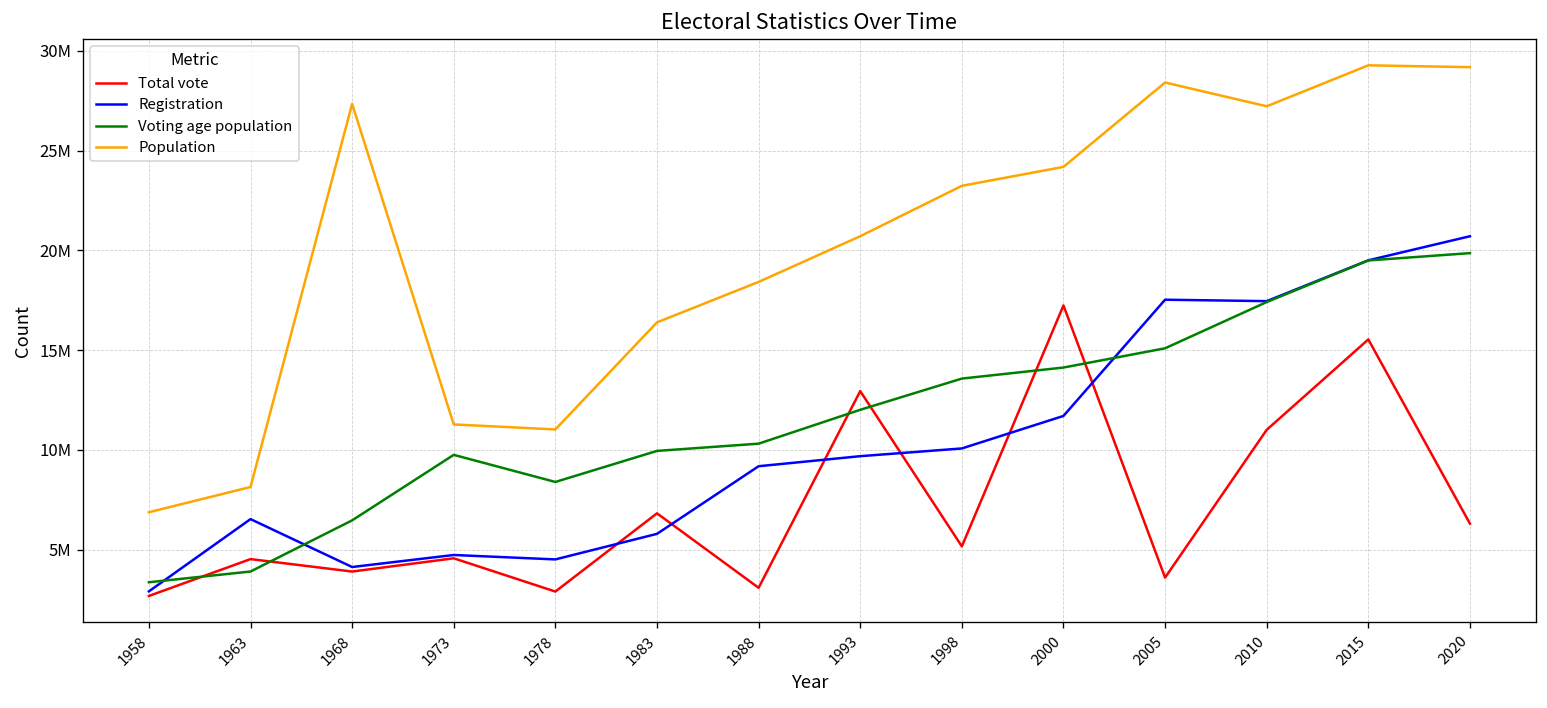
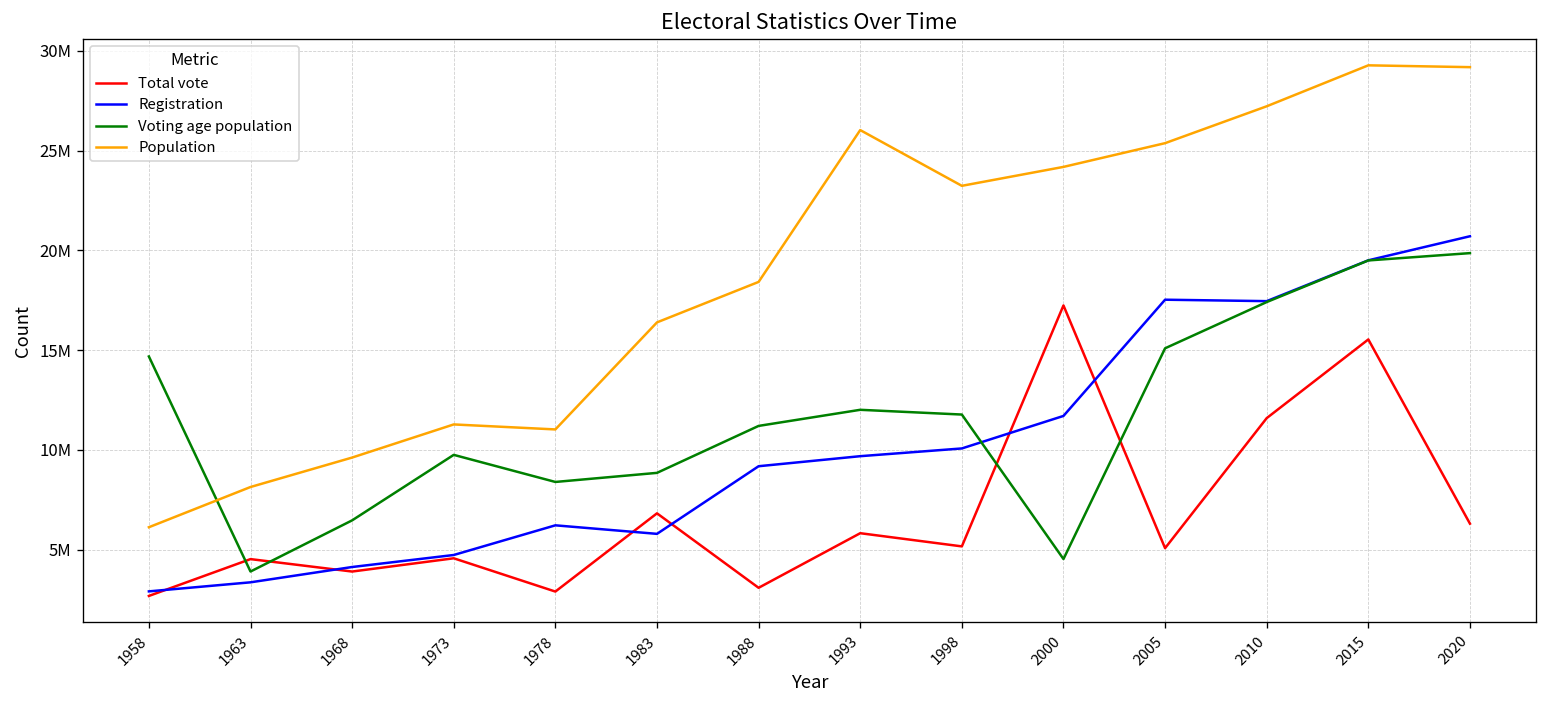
Voting age population, 1958: 3400000 -> 14700000
Population, 1958: 6900000 -> 6100000
Registration, 1963: 6500000 -> 3400000
Population, 1968: 27300000 -> 9600000
Registration, 1978: 4500000 -> 6200000
Voting age population, 1983: 10000000 -> 8900000
Voting age population, 1988: 10300000 -> 11200000
Total vote, 1993: 13000000 -> 5800000
Population, 1993: 20700000 -> 26000000
Voting age population, 1998: 13600000 -> 11800000
Voting age population, 2000: 14100000 -> 4500000
Total vote, 2005: 3600000 -> 5100000
Population, 2005: 28400000 -> 25400000
Total vote, 2010: 11000000 -> 11600000
